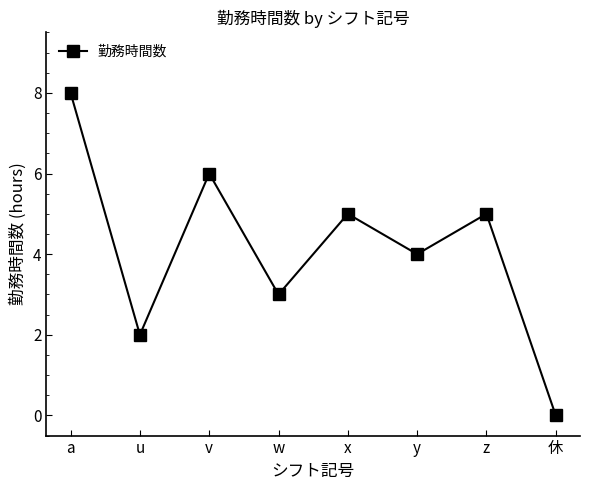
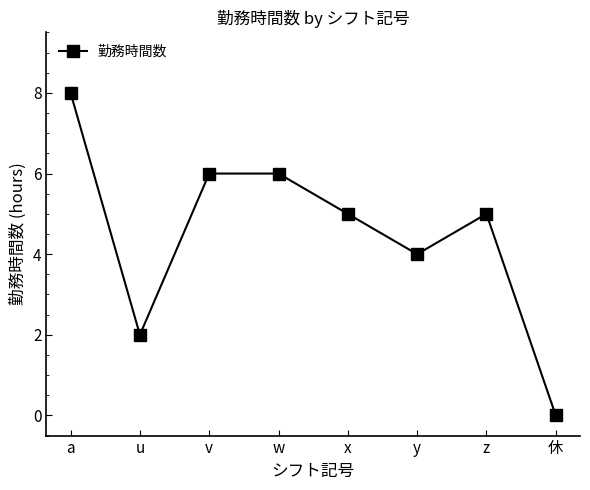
w: 3 -> 6
